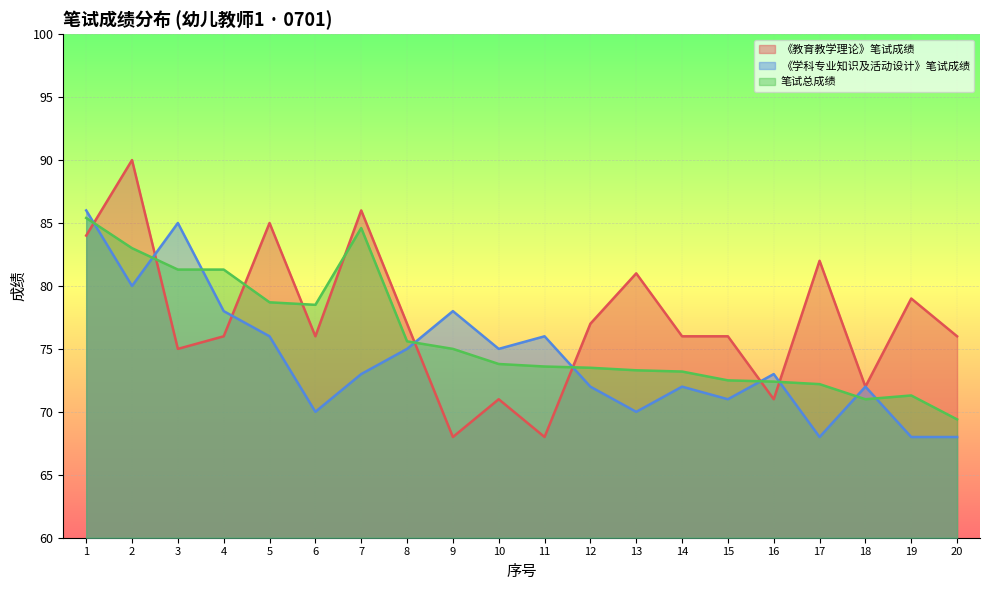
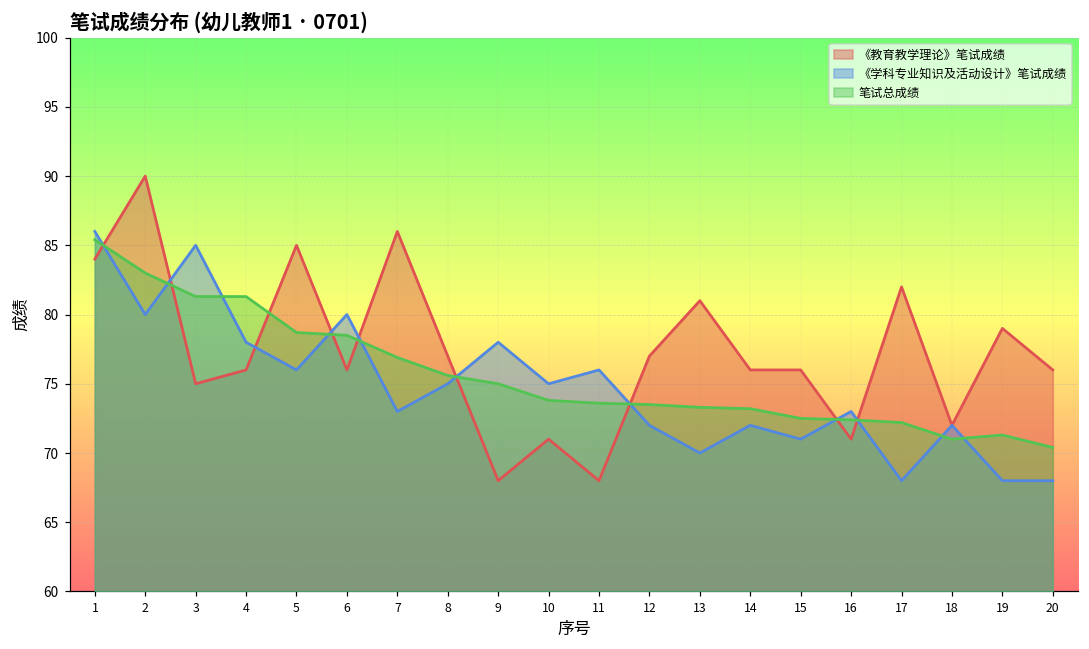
《学科专业知识及活动设计》笔试成绩, 6: 70 -> 80
笔试总成绩, 7: 84.6 -> 76.9
笔试总成绩, 20: 69.4 -> 70.4
